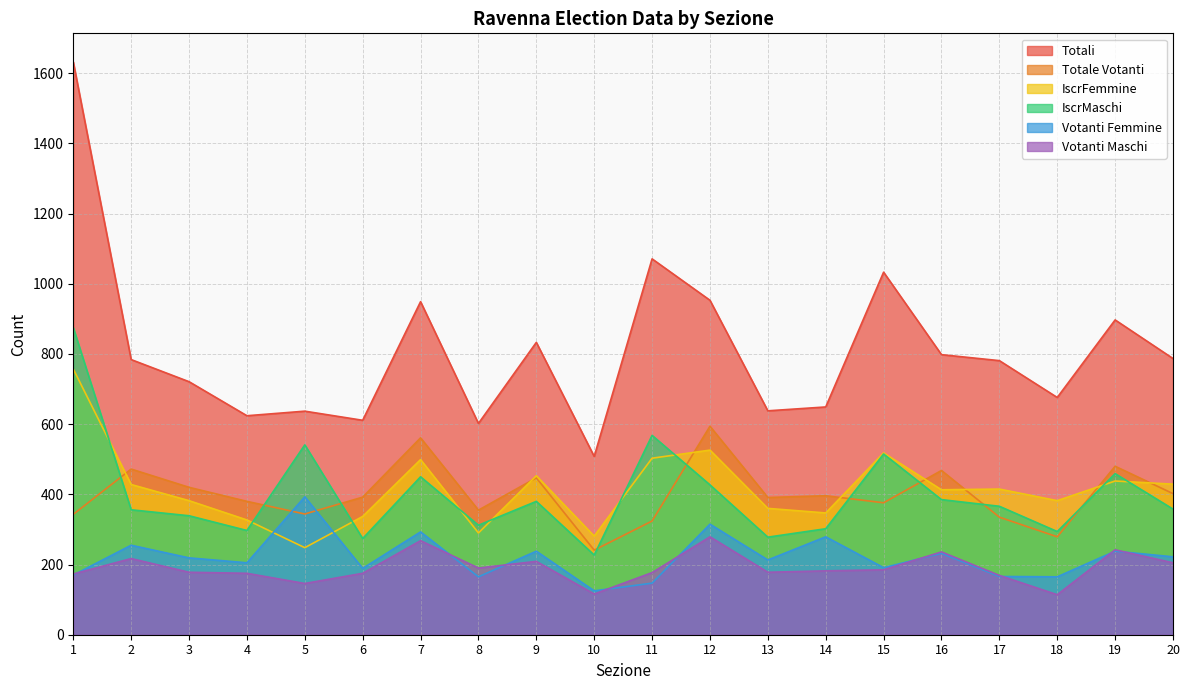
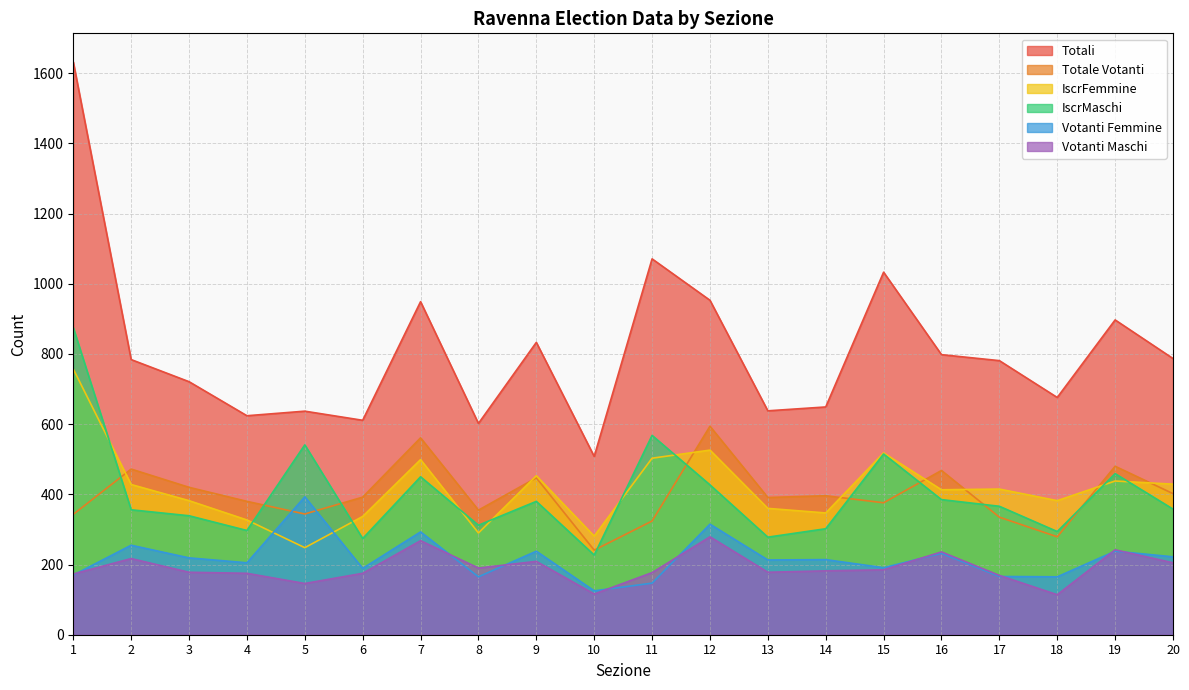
Votanti Femmine, 14: 280 -> 210
